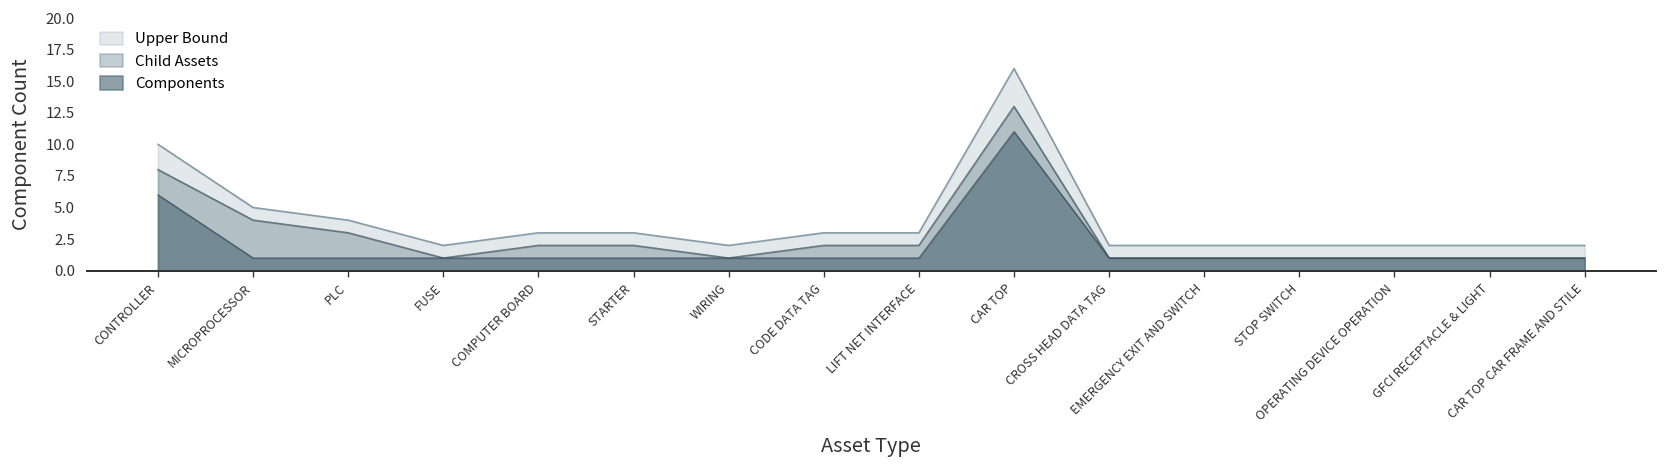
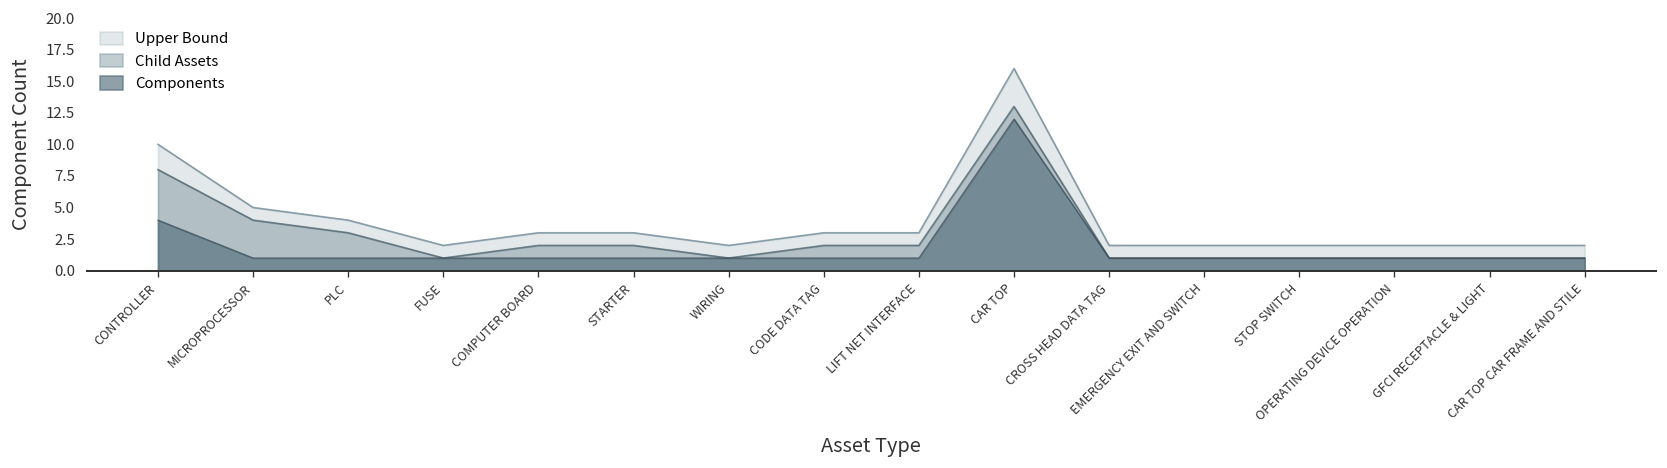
Components, CONTROLLER: 6 -> 4
Components, CAR TOP: 11 -> 12
